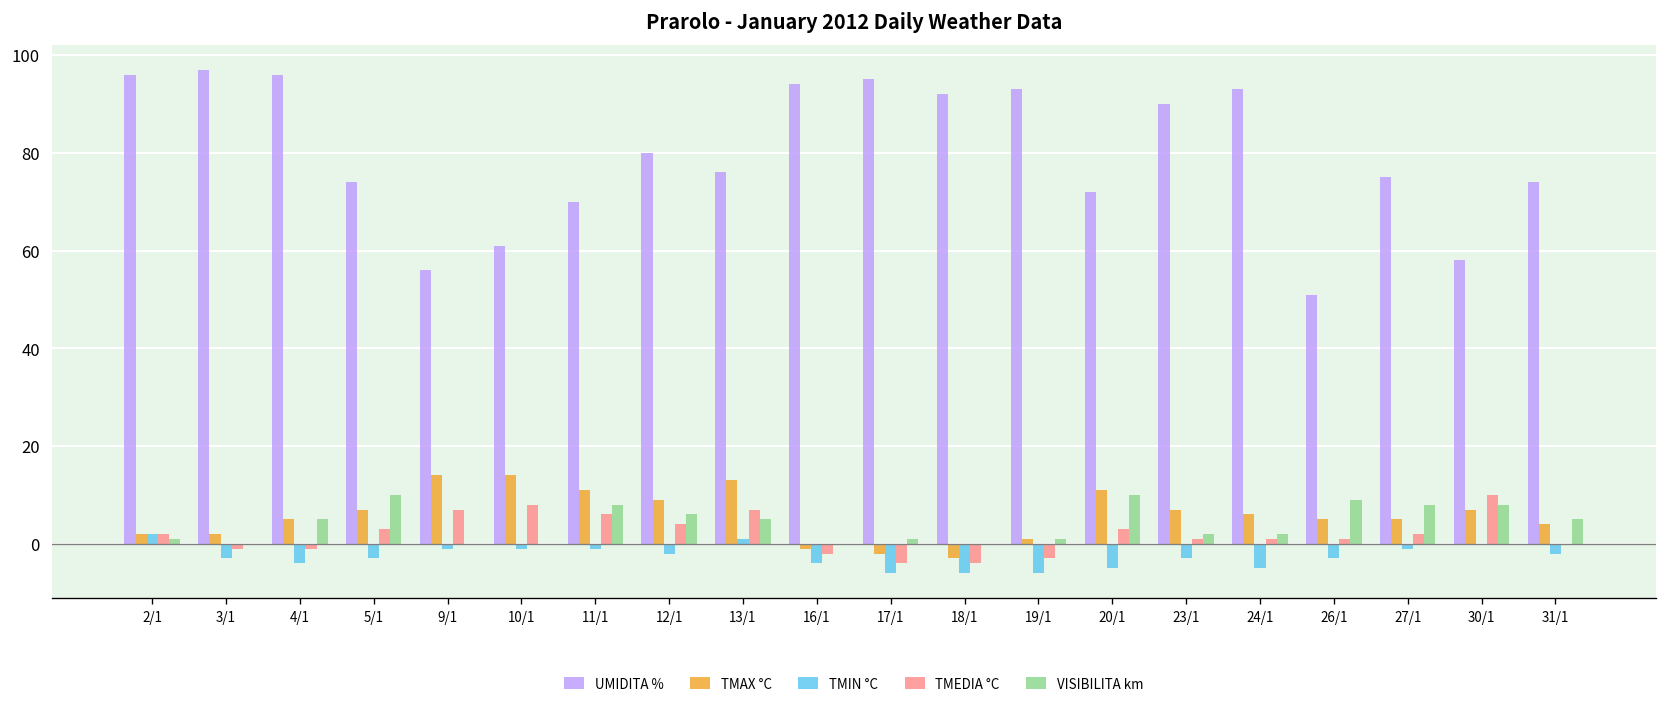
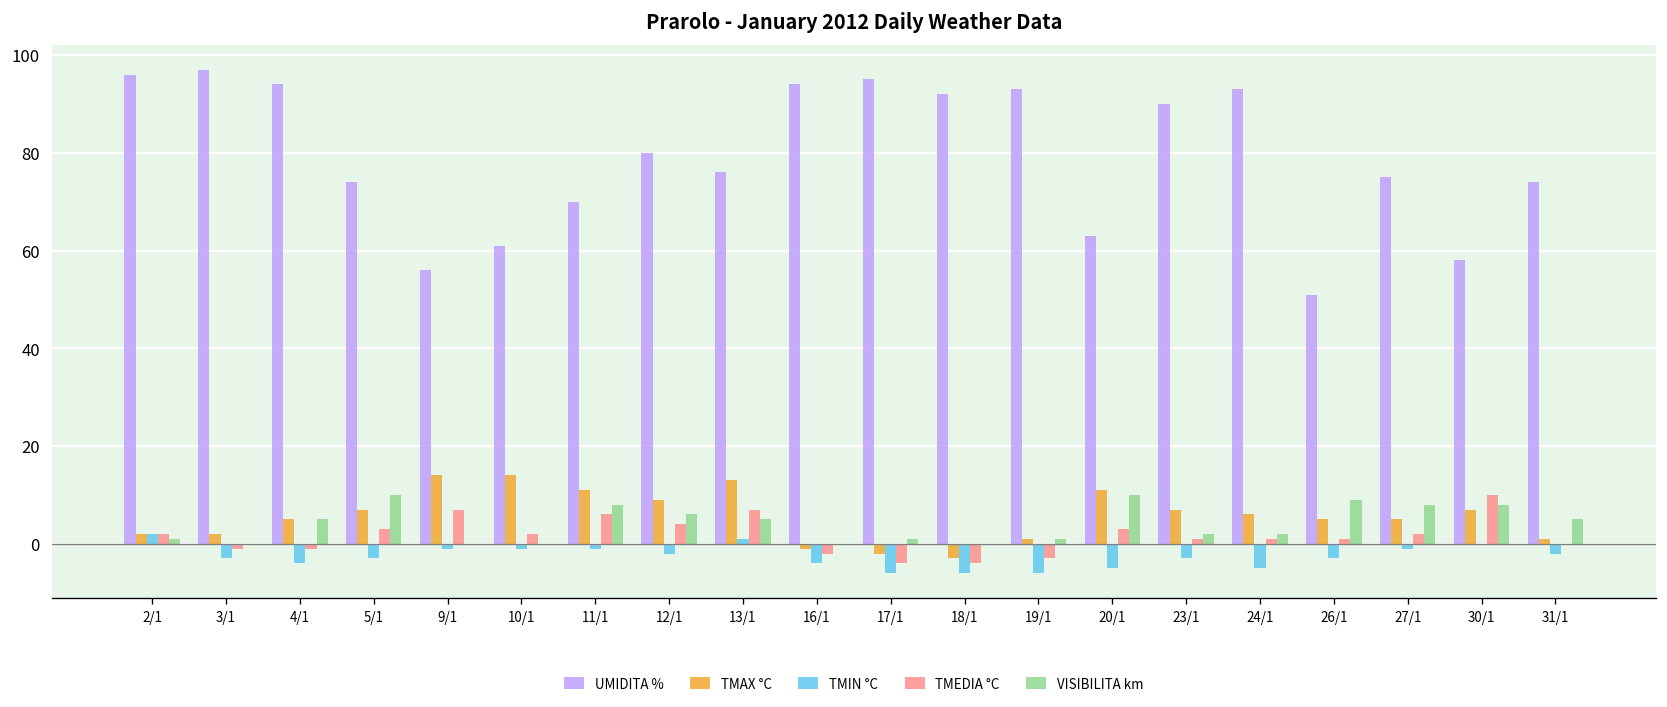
UMIDITA %, 4/1: 96 -> 94
TMEDIA °C, 10/1: 8 -> 2
UMIDITA %, 20/1: 72 -> 63
TMAX °C, 31/1: 4 -> 1
